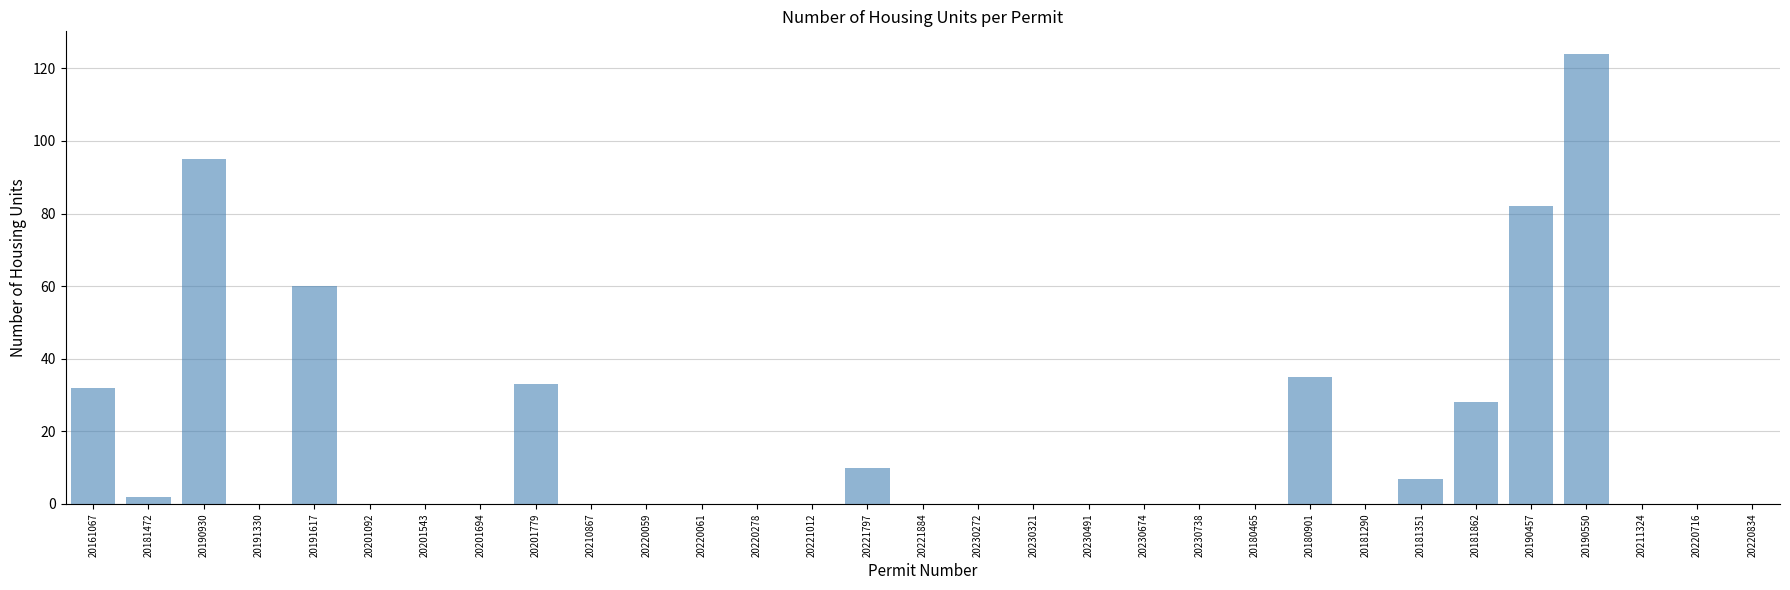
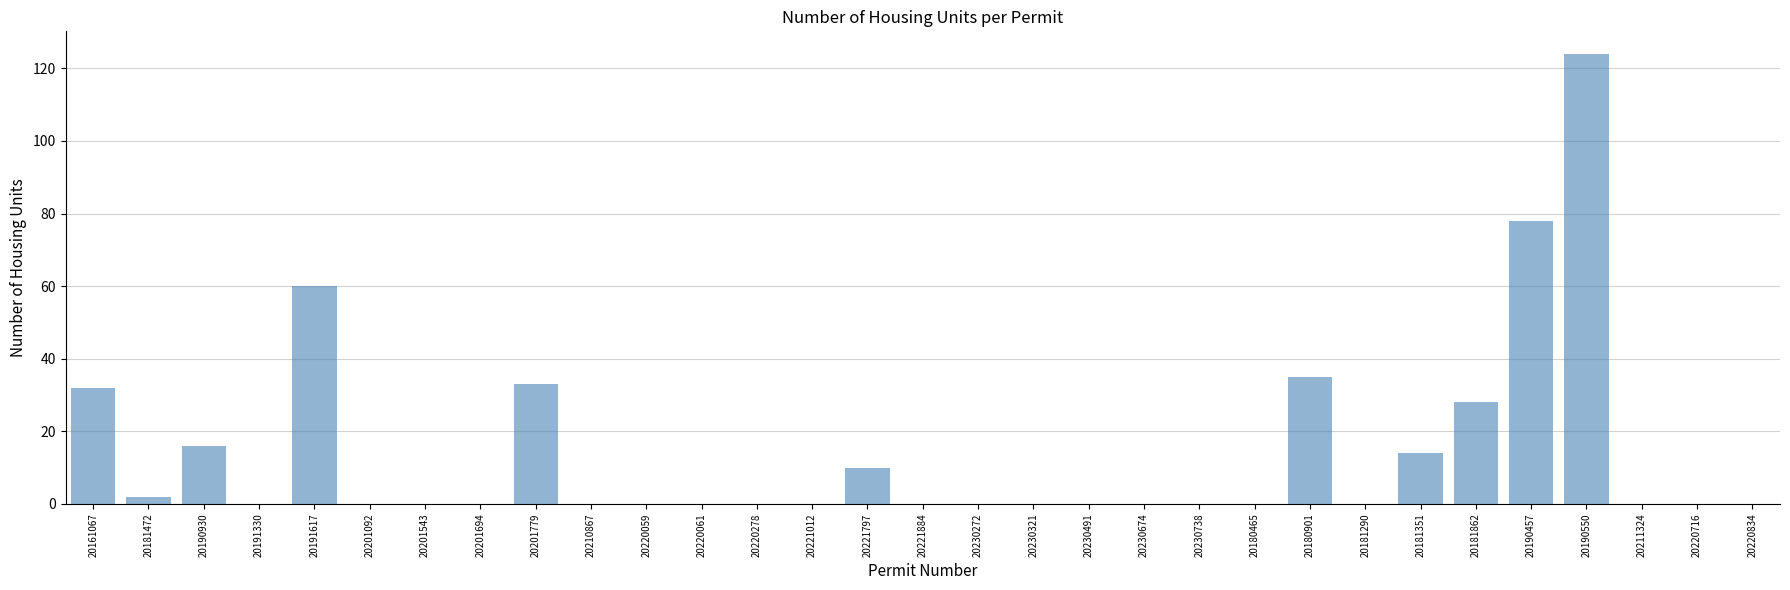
20190930: 95 -> 16
20181351: 7 -> 14
20190457: 82 -> 78
